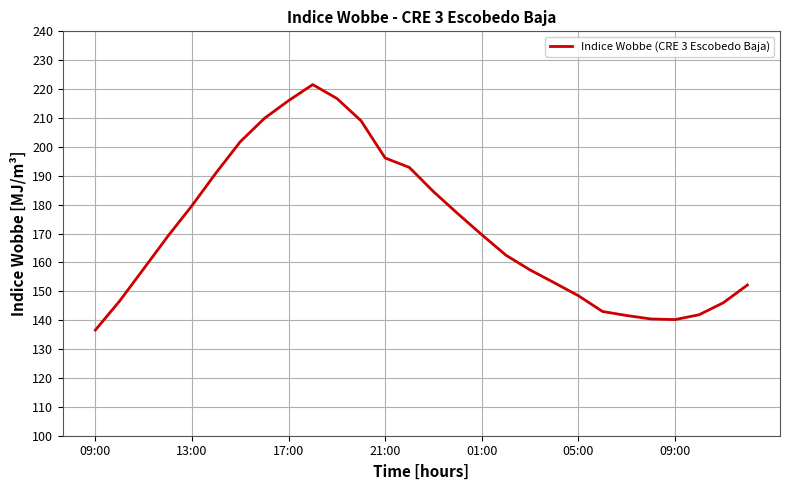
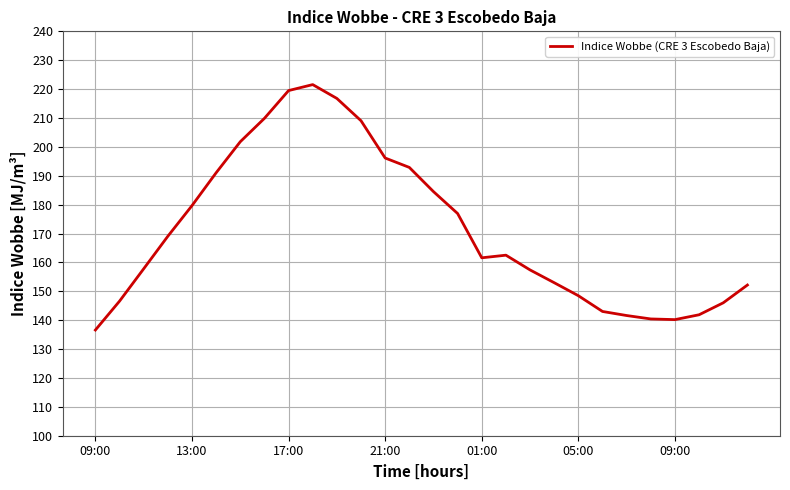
17:00: 216 -> 219
01:00: 170 -> 162
